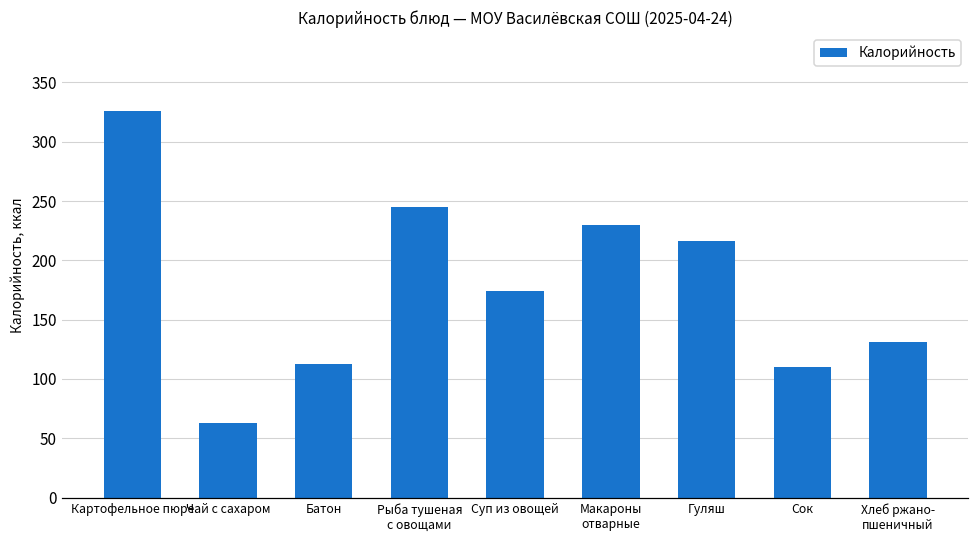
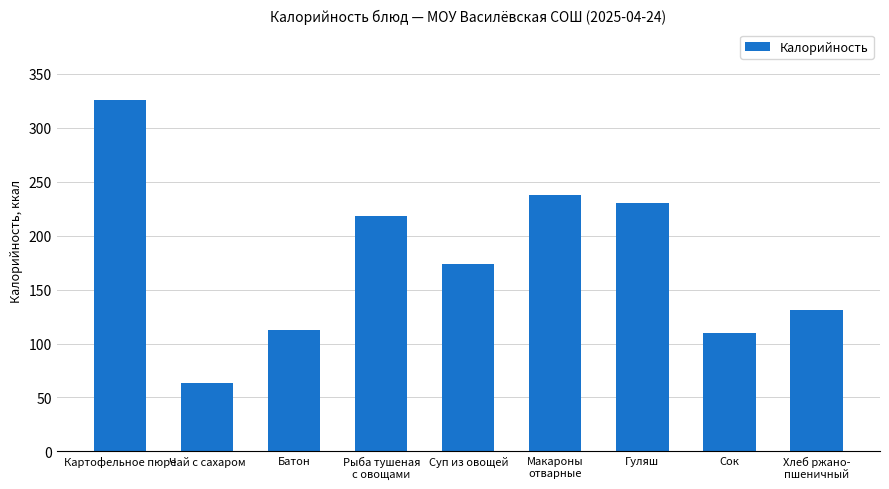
Рыба тушеная с овощами: 245 -> 218
Макароны отварные: 230 -> 238
Гуляш: 216 -> 230
